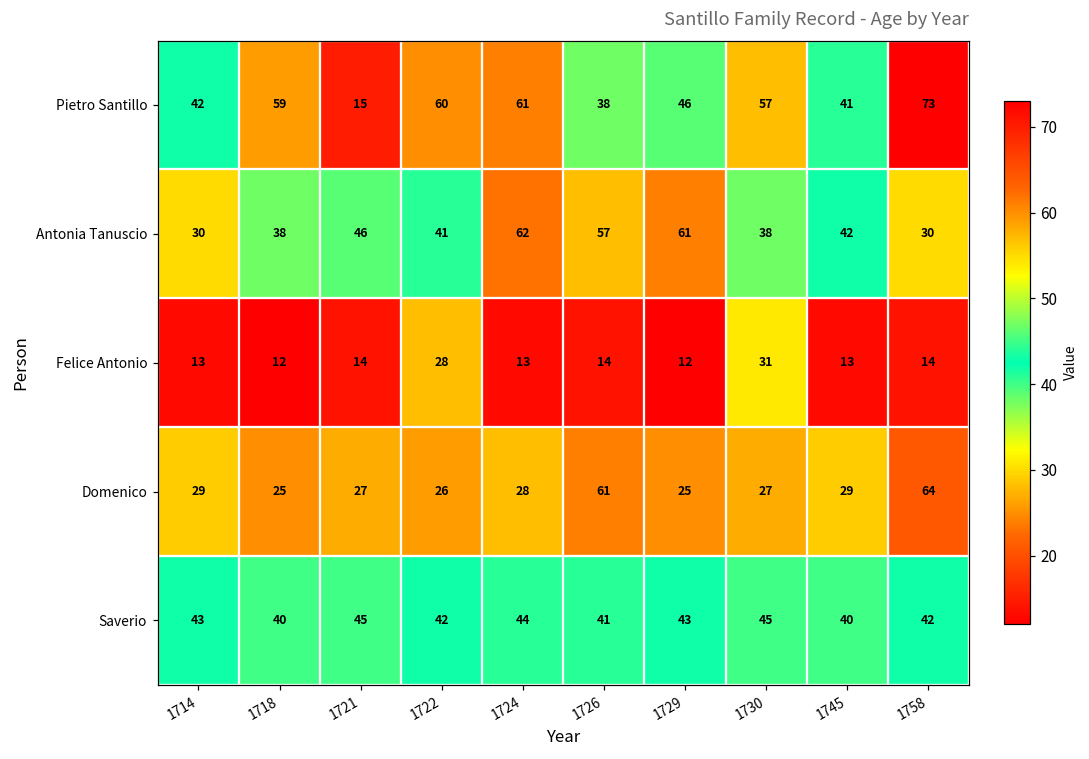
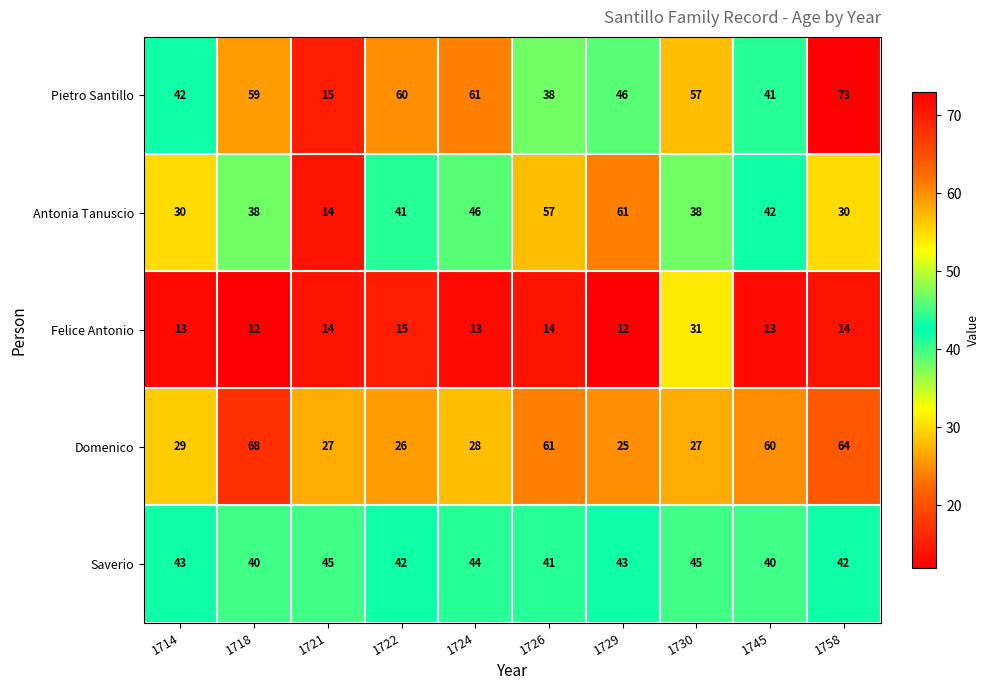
Antonia Tanuscio, 1721: 46 -> 14
Antonia Tanuscio, 1724: 62 -> 46
Felice Antonio, 1722: 28 -> 15
Domenico, 1718: 25 -> 68
Domenico, 1745: 29 -> 60
